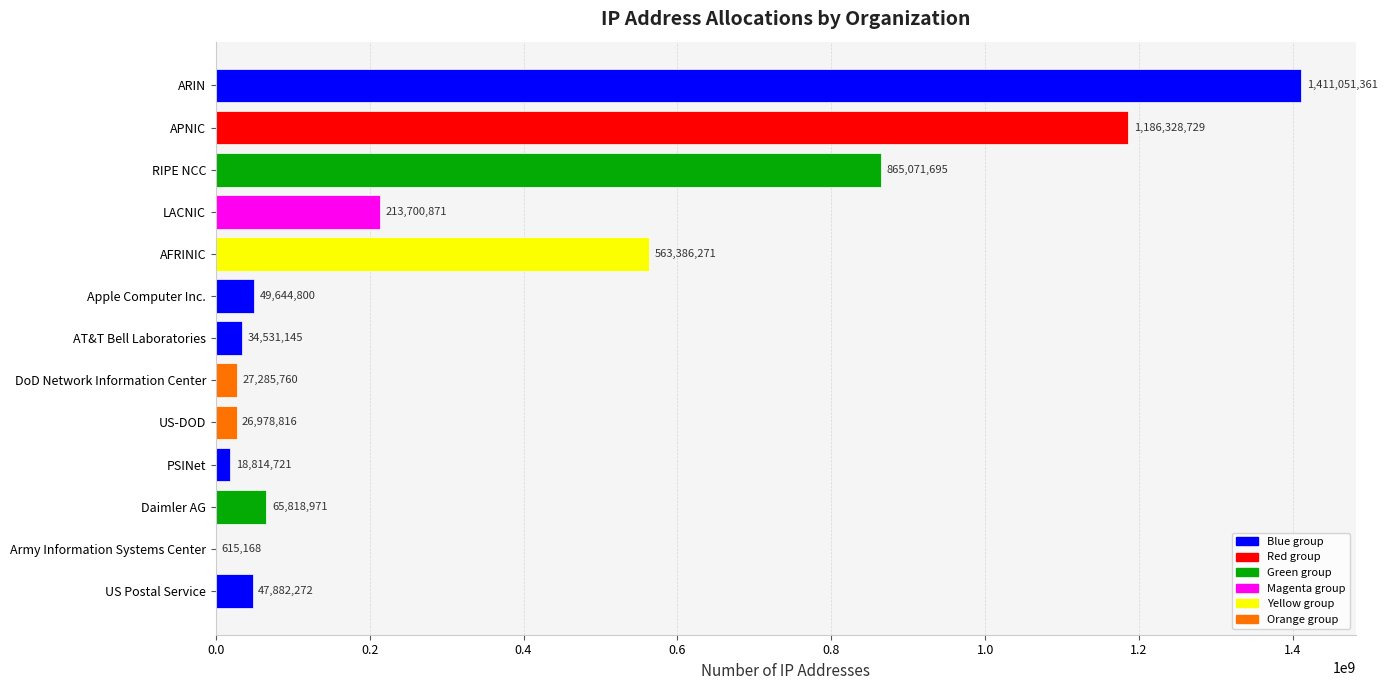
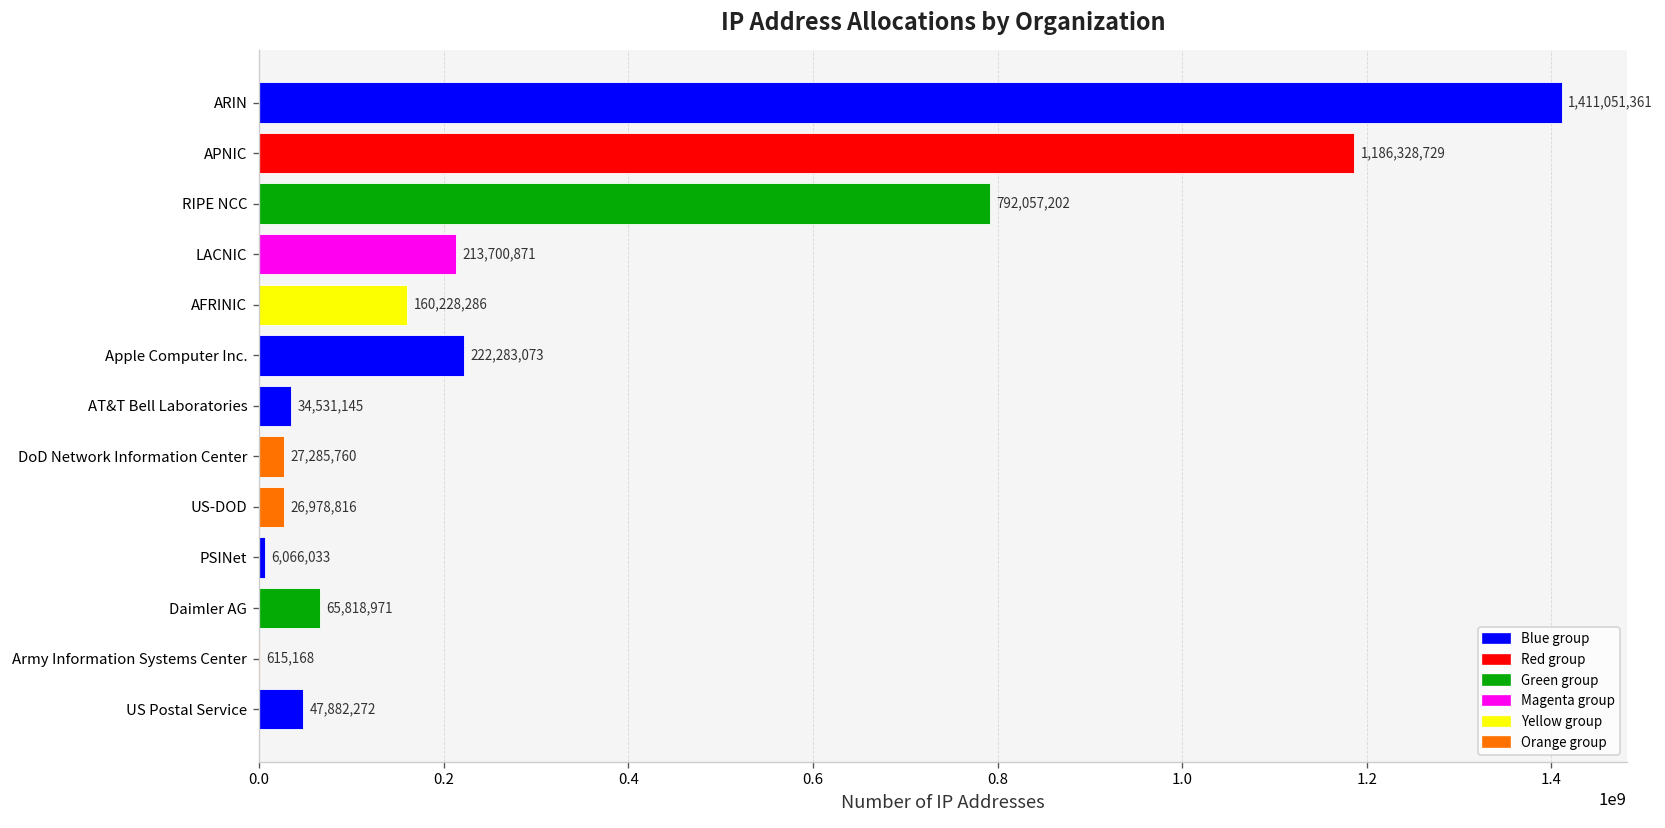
RIPE NCC: 865,071,695 -> 792,057,202
AFRINIC: 563,386,271 -> 160,228,286
Apple Computer Inc.: 49,644,800 -> 222,283,073
PSINet: 18,814,721 -> 6,066,033
